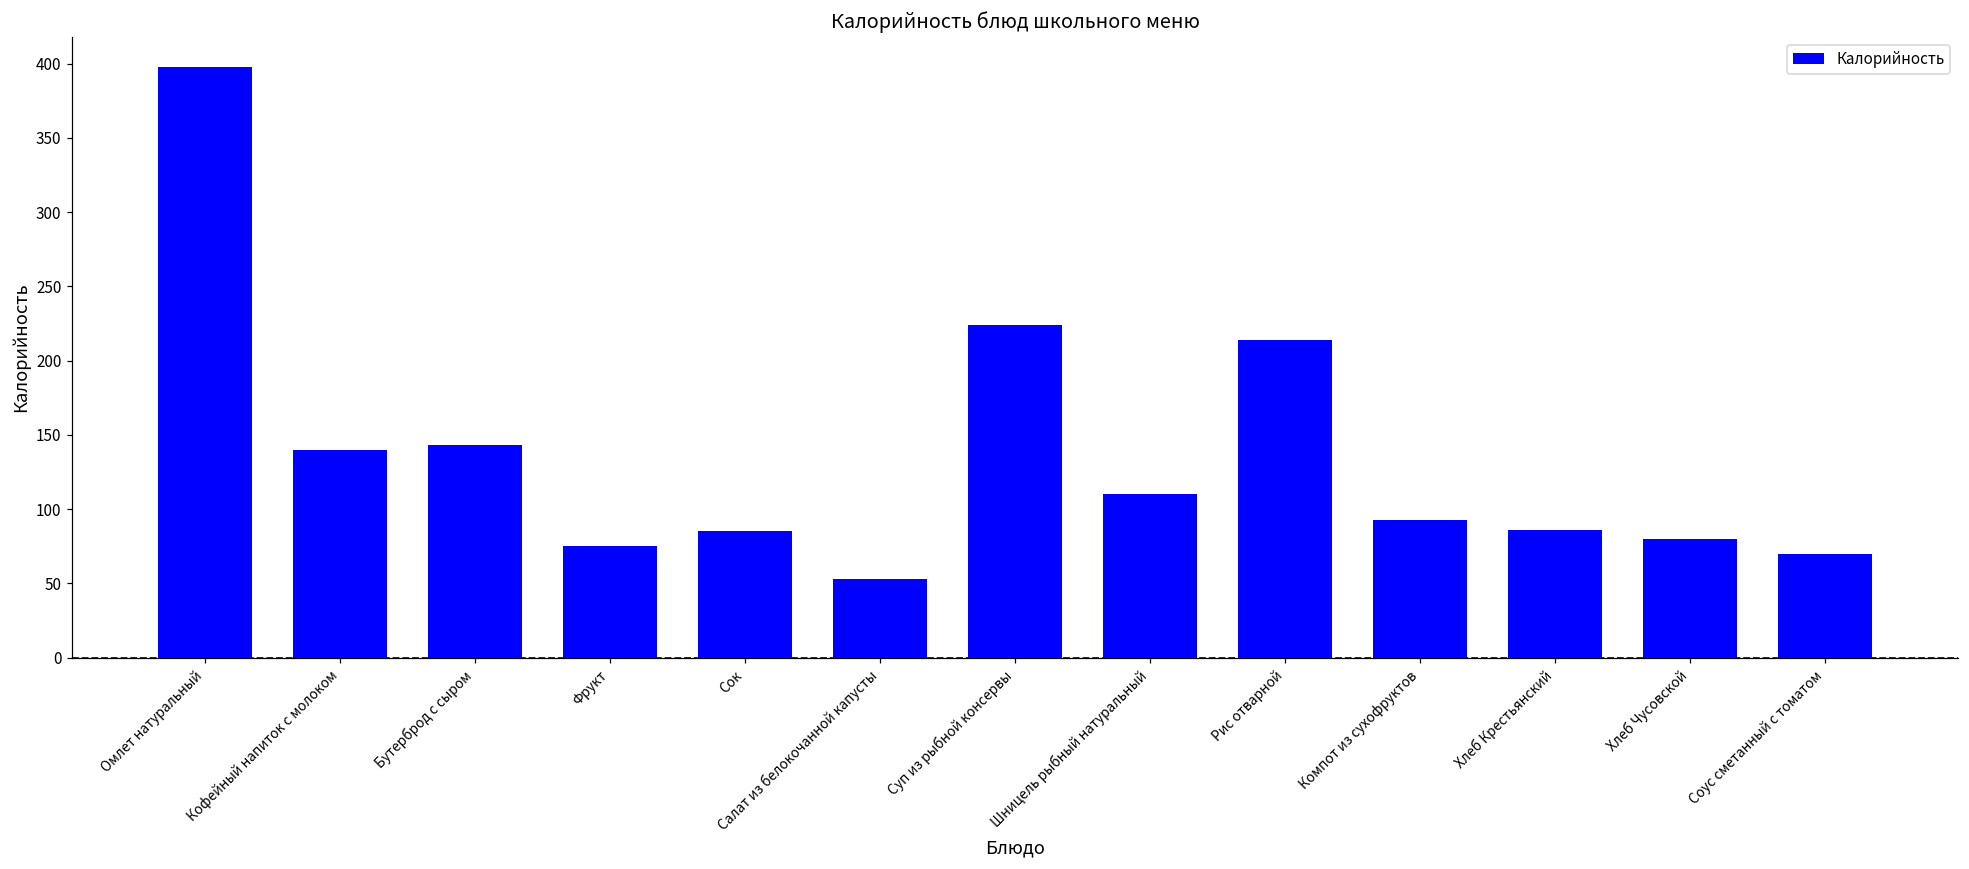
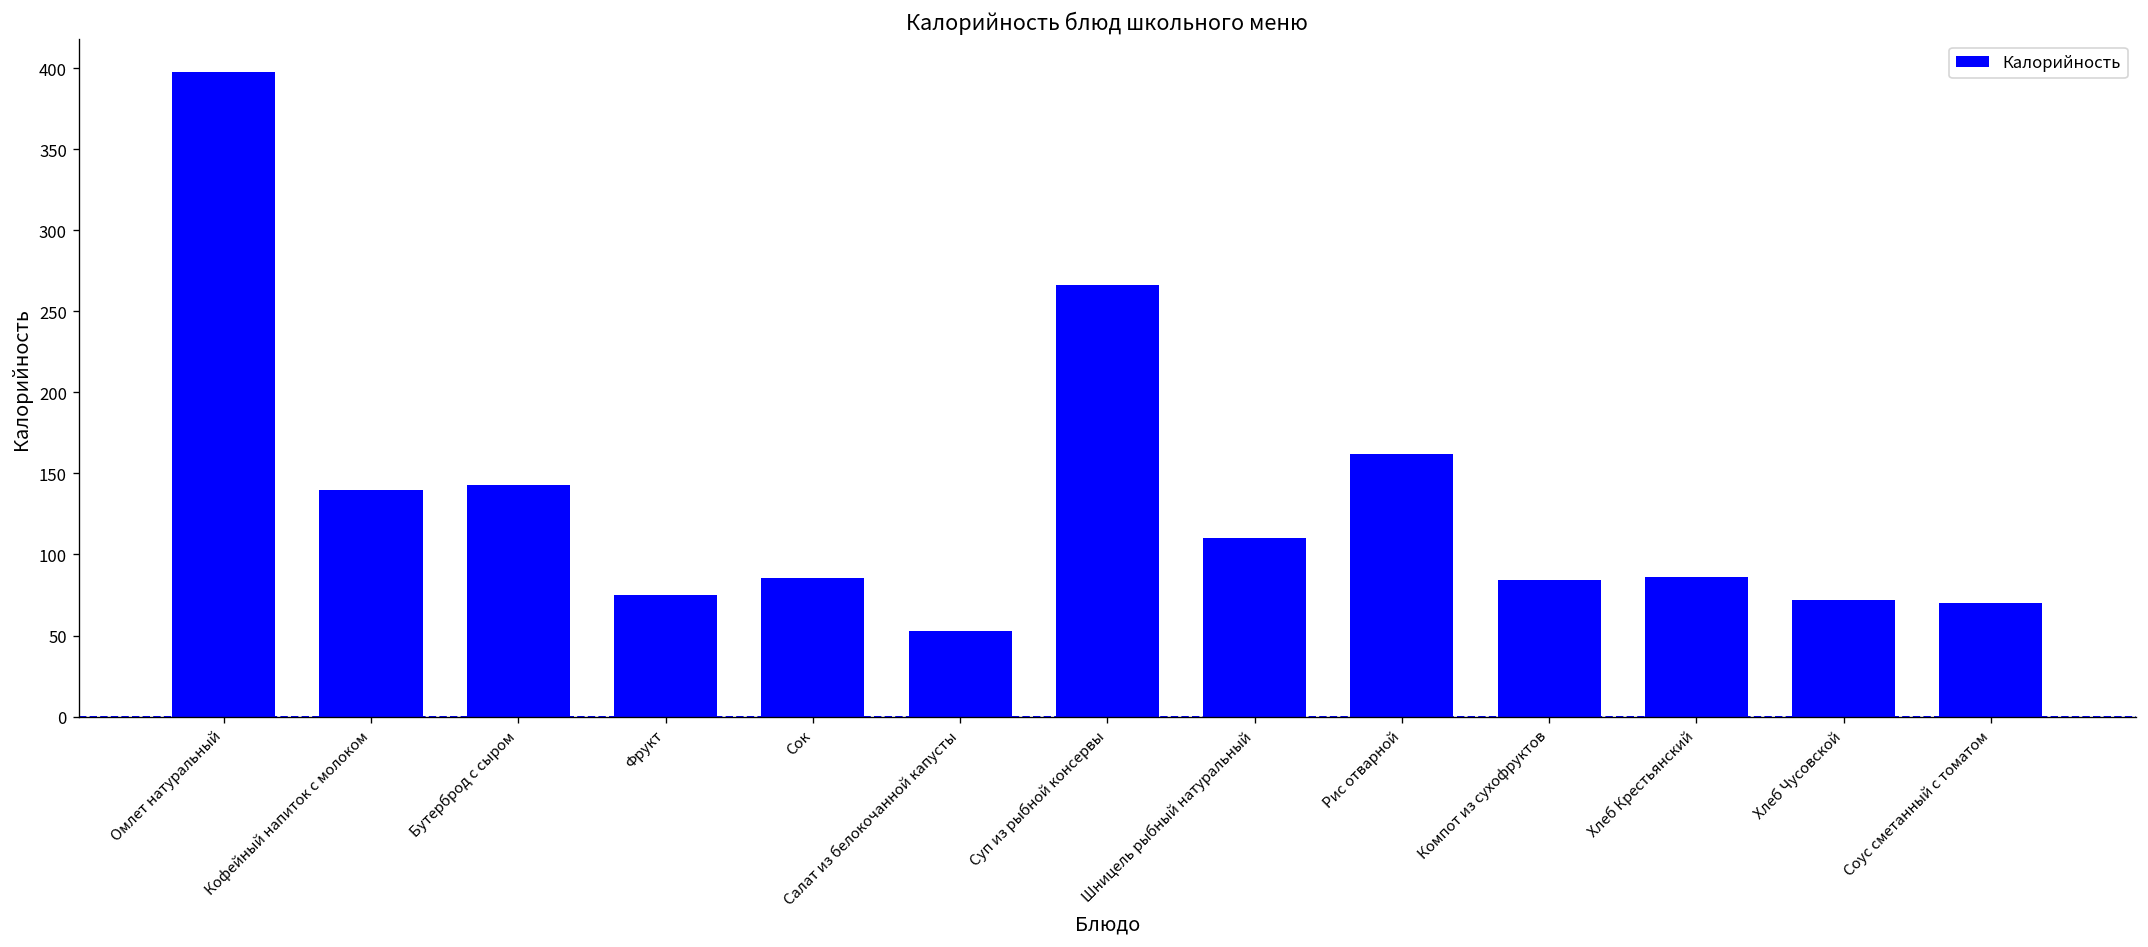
Суп из рыбной консервы: 224 -> 266
Рис отварной: 214 -> 162
Компот из сухофруктов: 93 -> 84
Хлеб Чусовской: 80 -> 72
